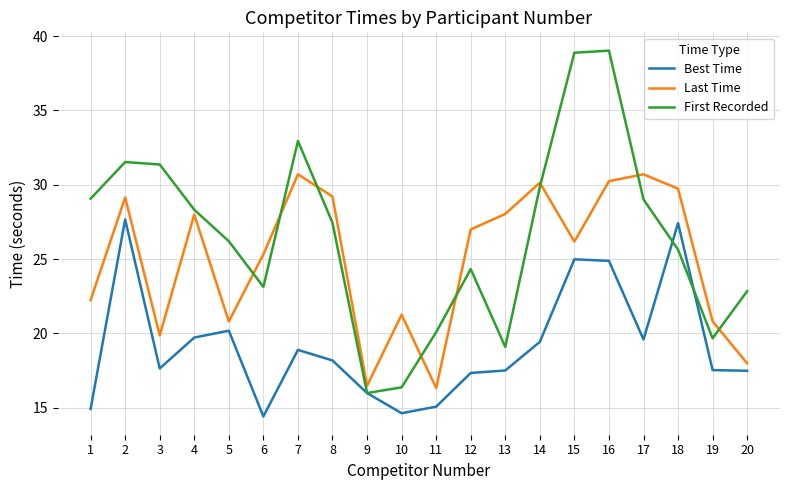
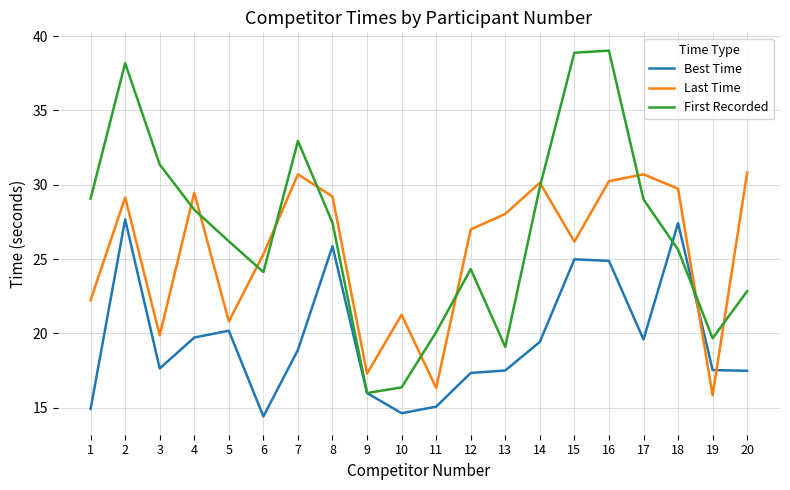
First Recorded, 2: 31.5 -> 38.2
Last Time, 4: 28.0 -> 29.5
First Recorded, 6: 23.1 -> 24.1
Best Time, 8: 18.2 -> 25.9
Last Time, 9: 16.5 -> 17.3
Last Time, 19: 20.8 -> 15.8
Last Time, 20: 18.0 -> 30.8
